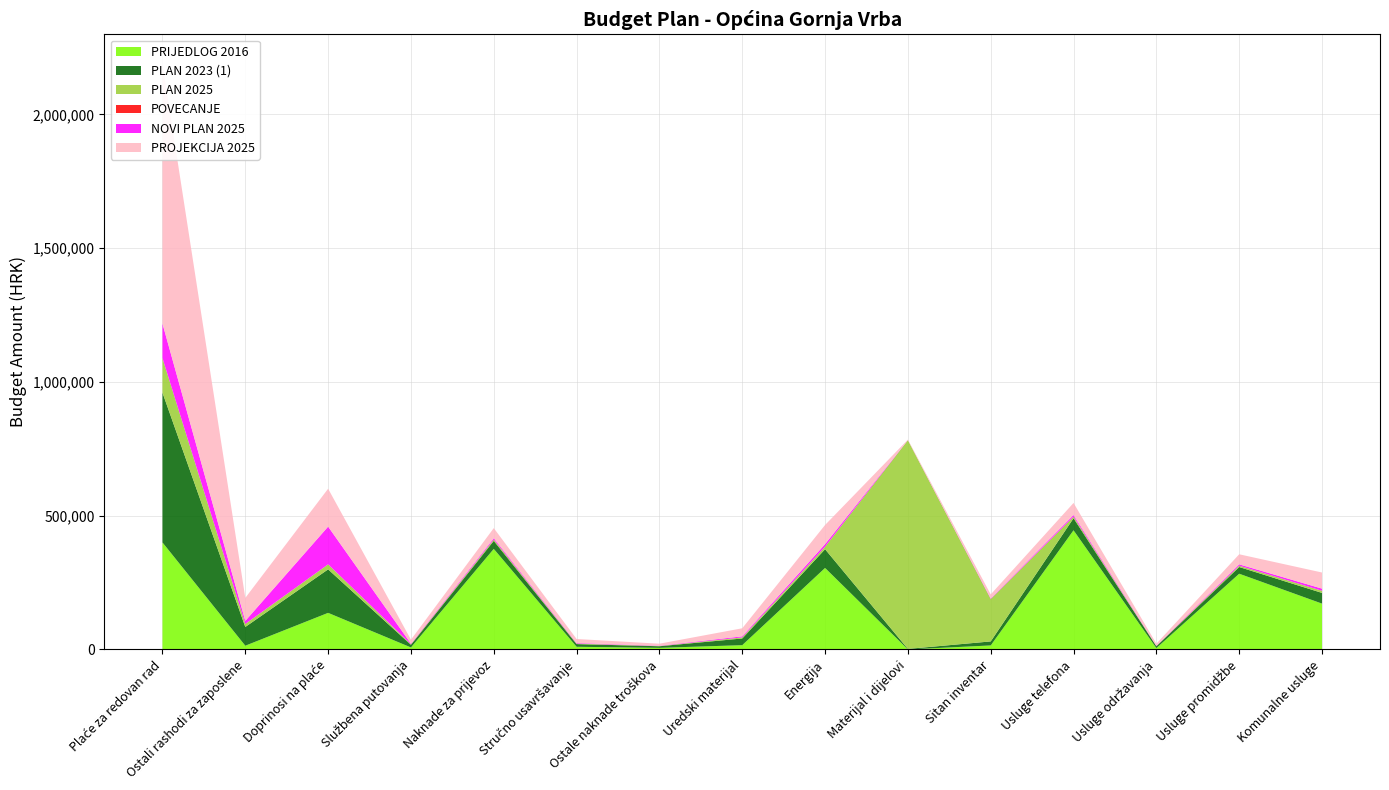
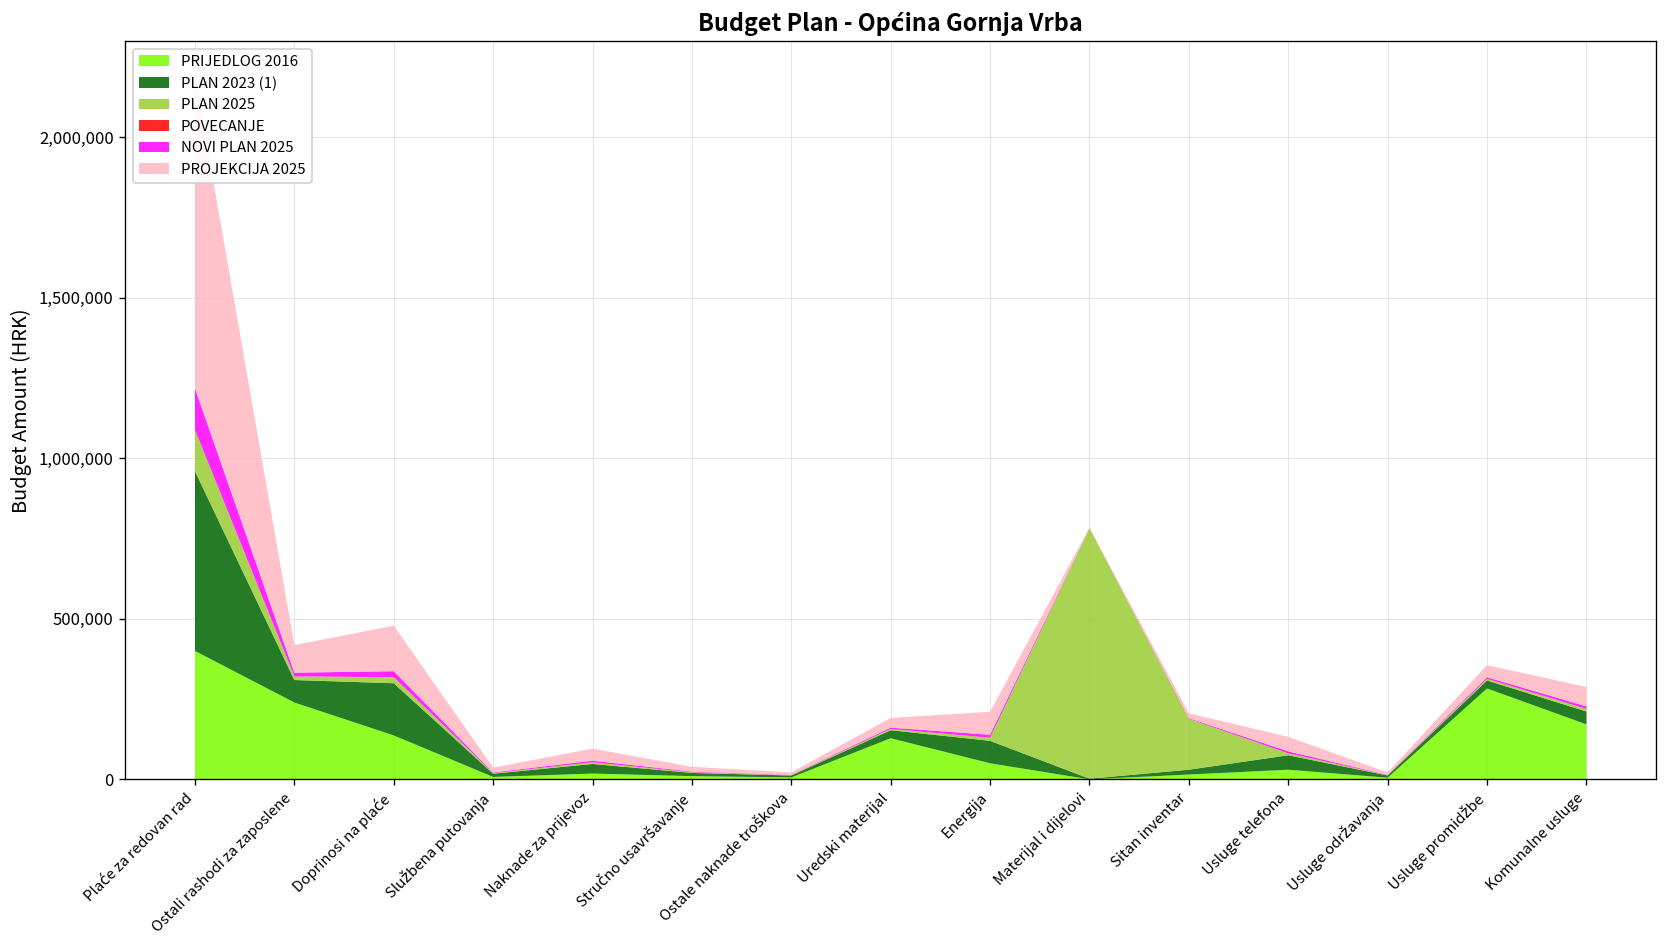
PRIJEDLOG 2016, Ostali rashodi za zaposlene: 10,000 -> 240,000
NOVI PLAN 2025, Doprinosi na plaće: 140,000 -> 20,000
PRIJEDLOG 2016, Naknade za prijevoz: 380,000 -> 20,000
PRIJEDLOG 2016, Uredski materijal: 20,000 -> 130,000
PRIJEDLOG 2016, Energija: 300,000 -> 50,000
PRIJEDLOG 2016, Usluge telefona: 450,000 -> 30,000
